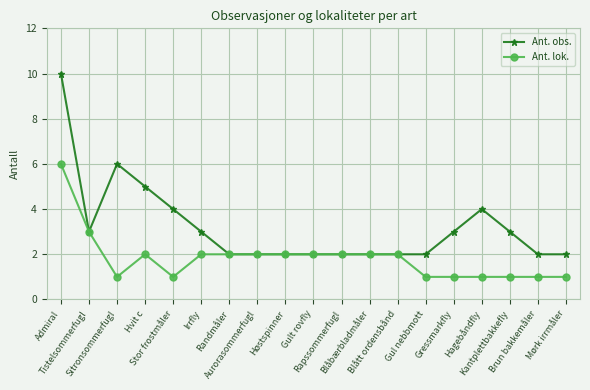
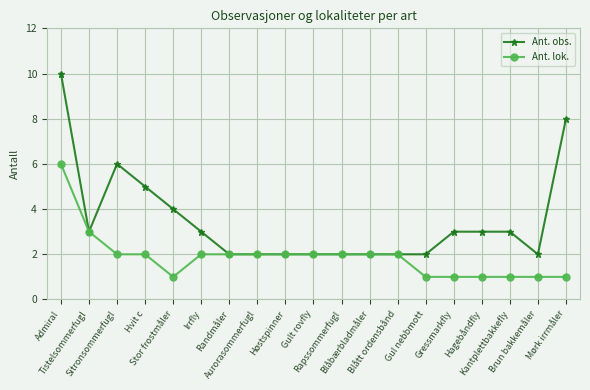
Ant. lok., Sitronsommerfugl: 1 -> 2
Ant. obs., Hagebåndfly: 4 -> 3
Ant. obs., Mørk irrmåler: 2 -> 8
